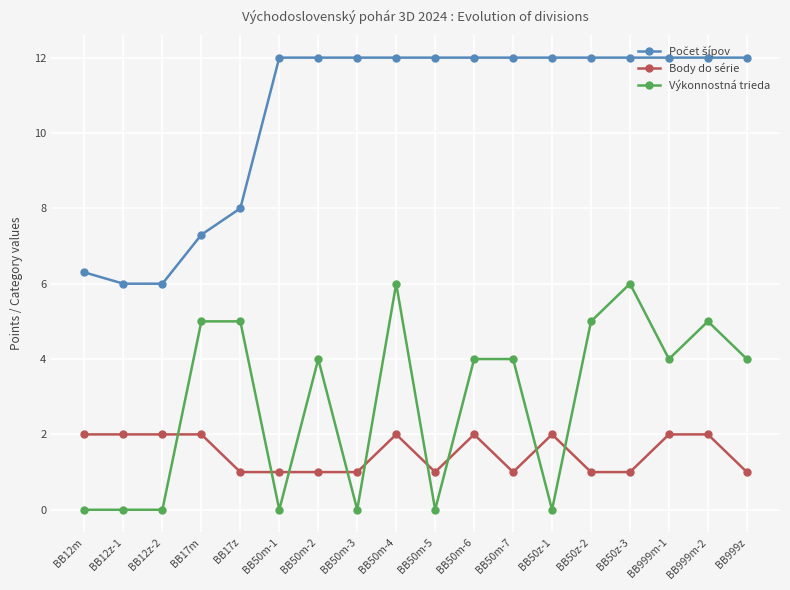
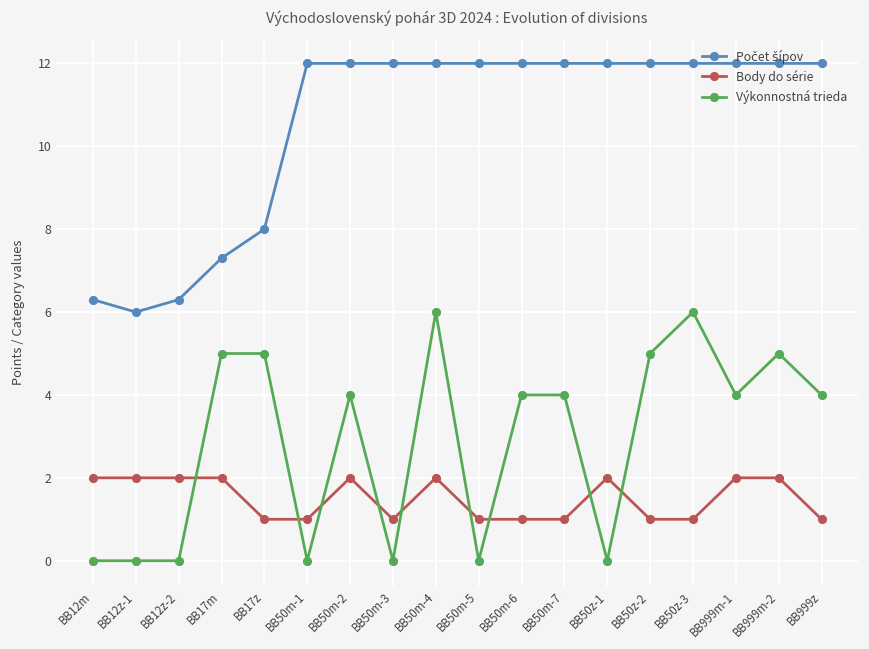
Počet šípov, BB12z-2: 6.0 -> 6.3
Body do série, BB50m-2: 1 -> 2
Body do série, BB50m-6: 2 -> 1
